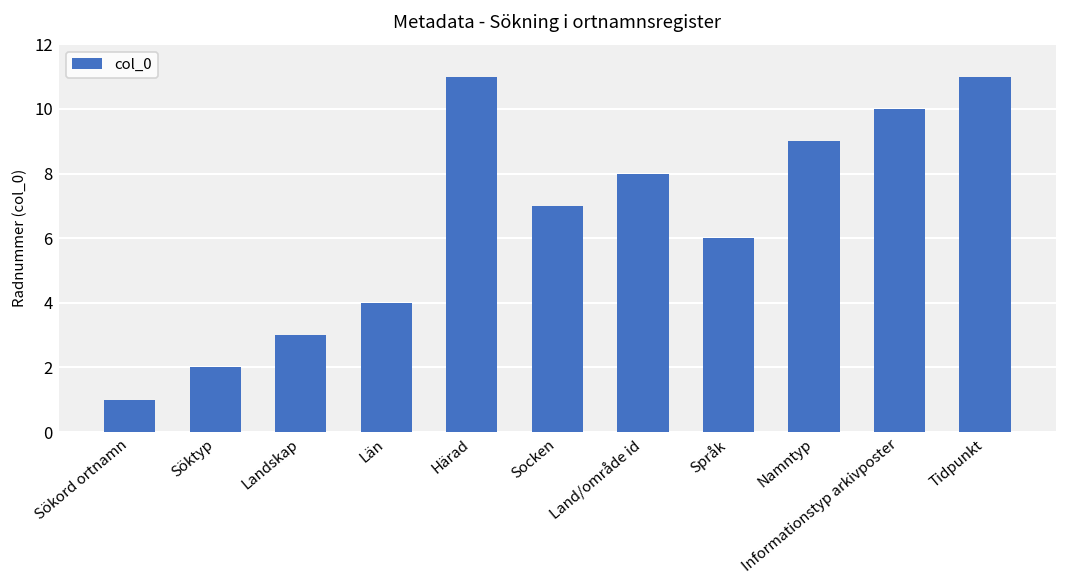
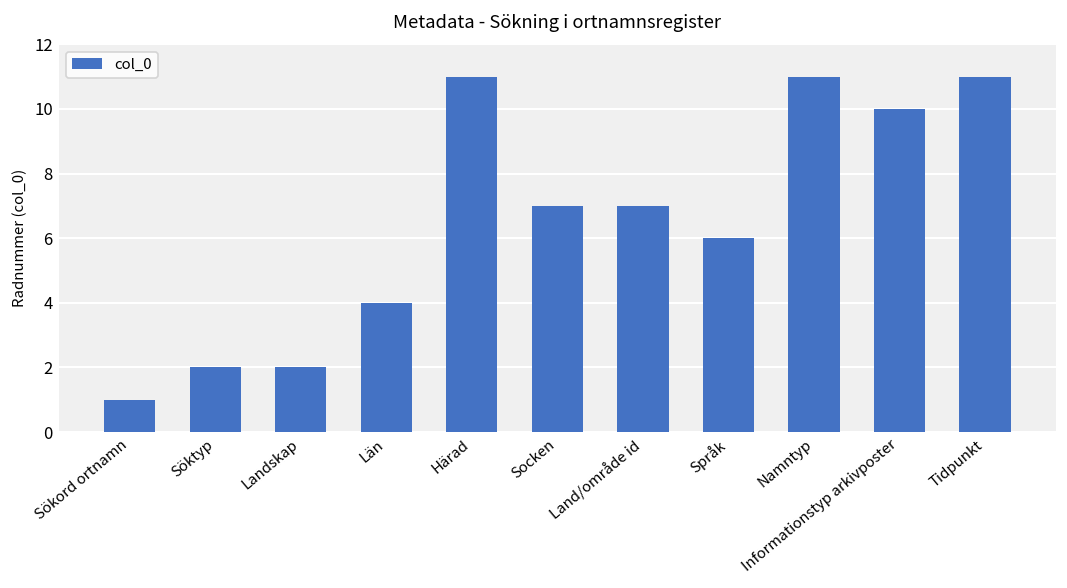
Landskap: 3 -> 2
Land/område id: 8 -> 7
Namntyp: 9 -> 11
